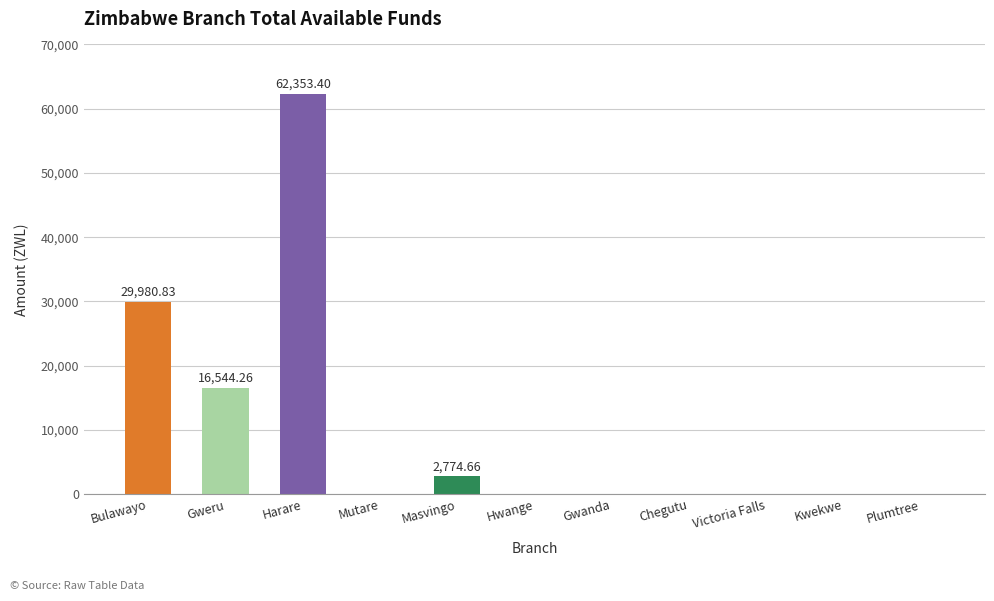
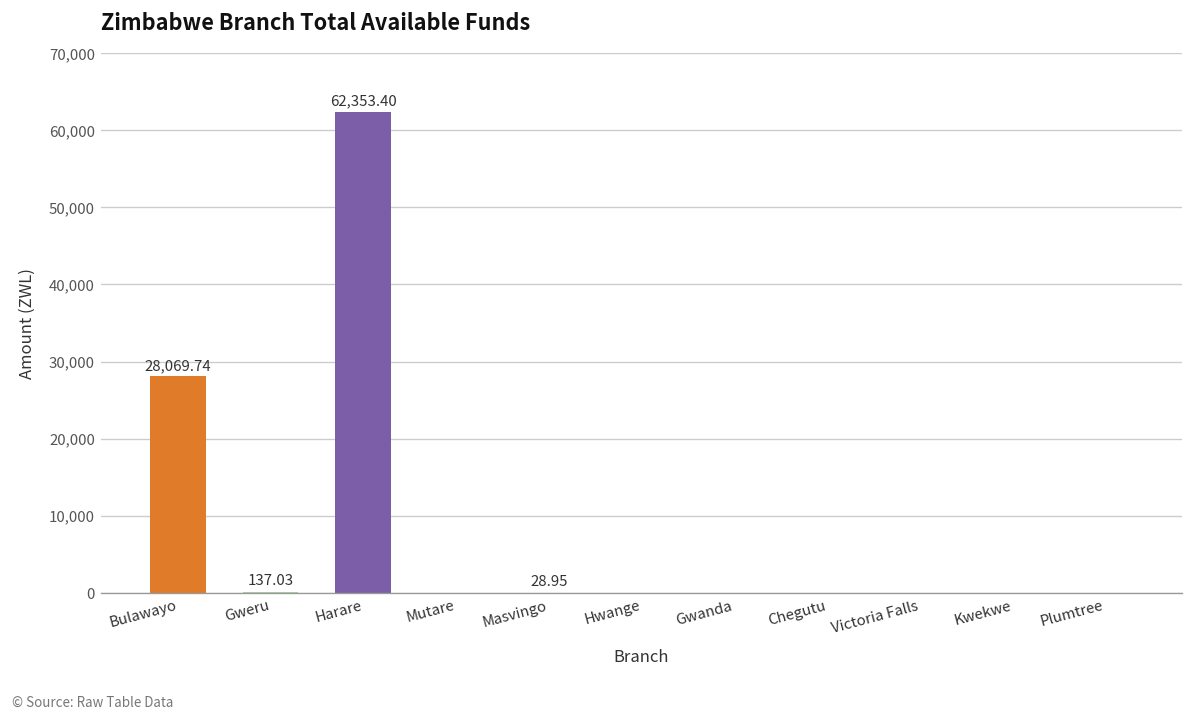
Bulawayo: 29,980.83 -> 28,069.74
Gweru: 16,544.26 -> 137.03
Masvingo: 2,774.66 -> 28.95
